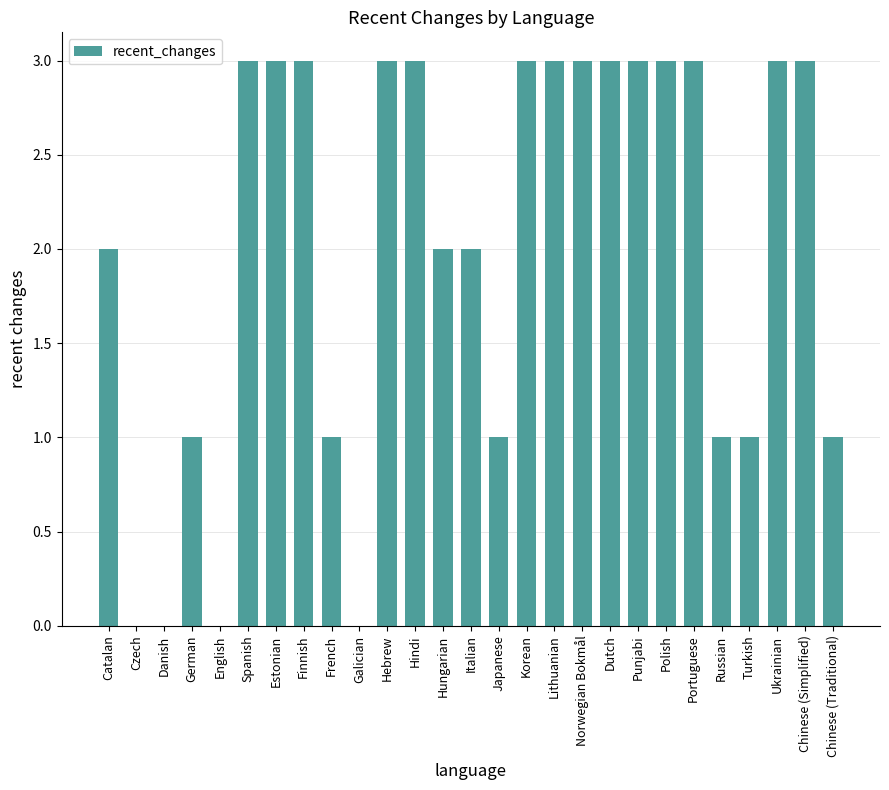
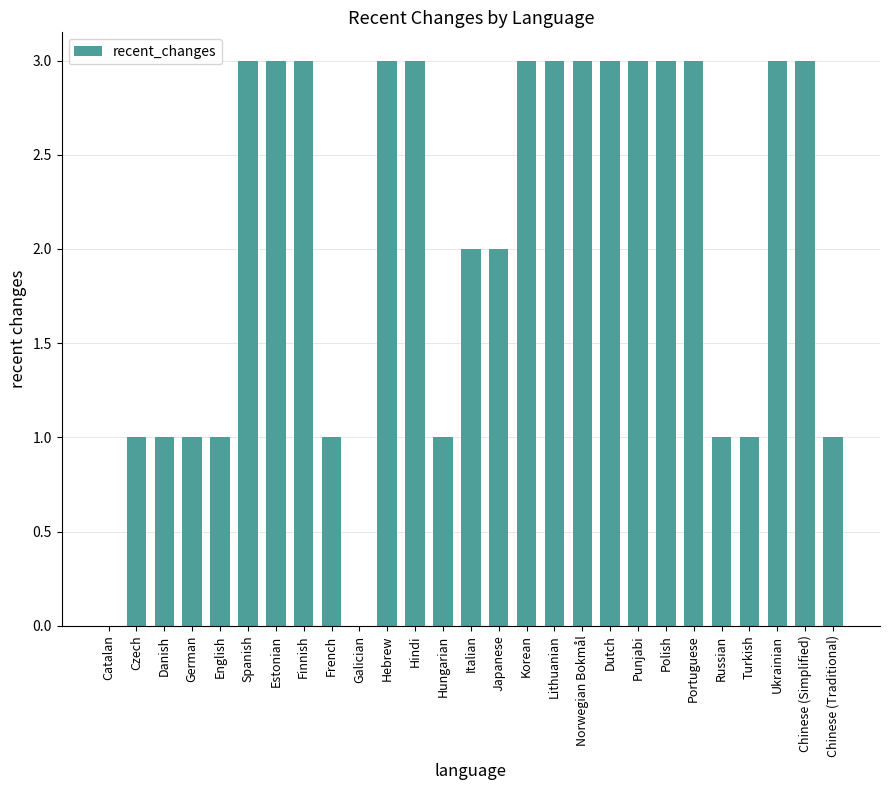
Catalan: 2 -> 0
Czech: 0 -> 1
Danish: 0 -> 1
English: 0 -> 1
Hungarian: 2 -> 1
Japanese: 1 -> 2
